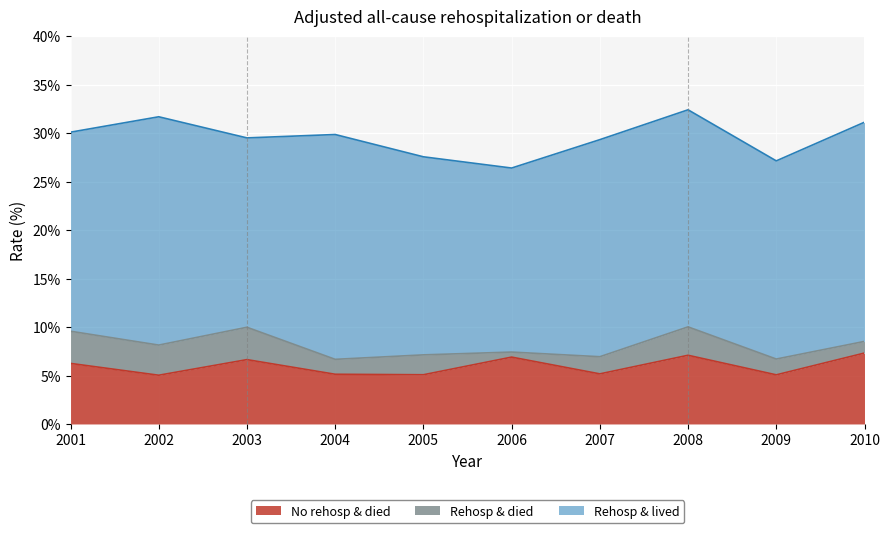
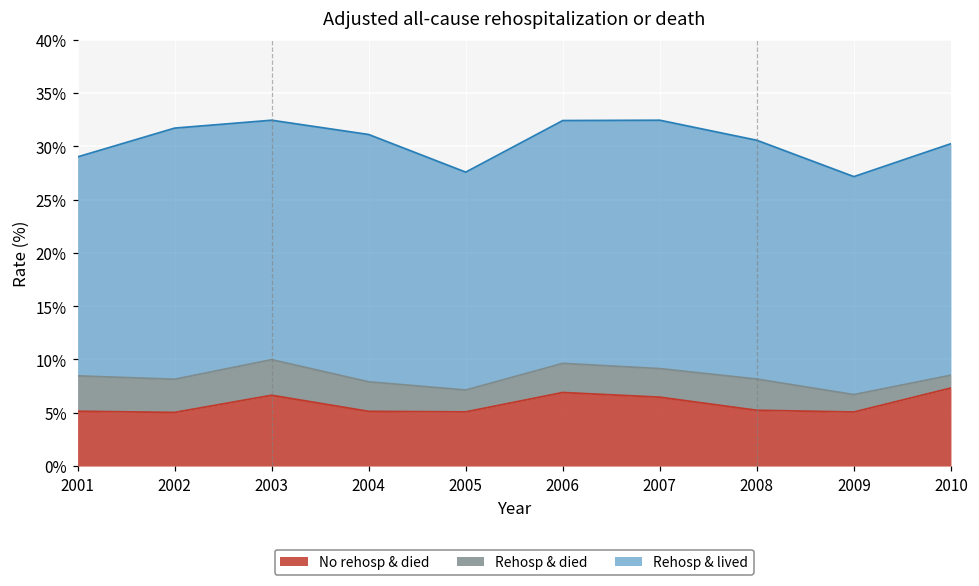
No rehosp & died, 2001: 6% -> 5%
Rehosp & lived, 2003: 20% -> 22%
Rehosp & died, 2004: 2% -> 3%
Rehosp & died, 2006: 1% -> 3%
Rehosp & lived, 2006: 19% -> 23%
No rehosp & died, 2007: 5% -> 6%
Rehosp & died, 2007: 2% -> 3%
Rehosp & lived, 2007: 22% -> 23%
No rehosp & died, 2008: 7% -> 5%
Rehosp & lived, 2010: 23% -> 22%
